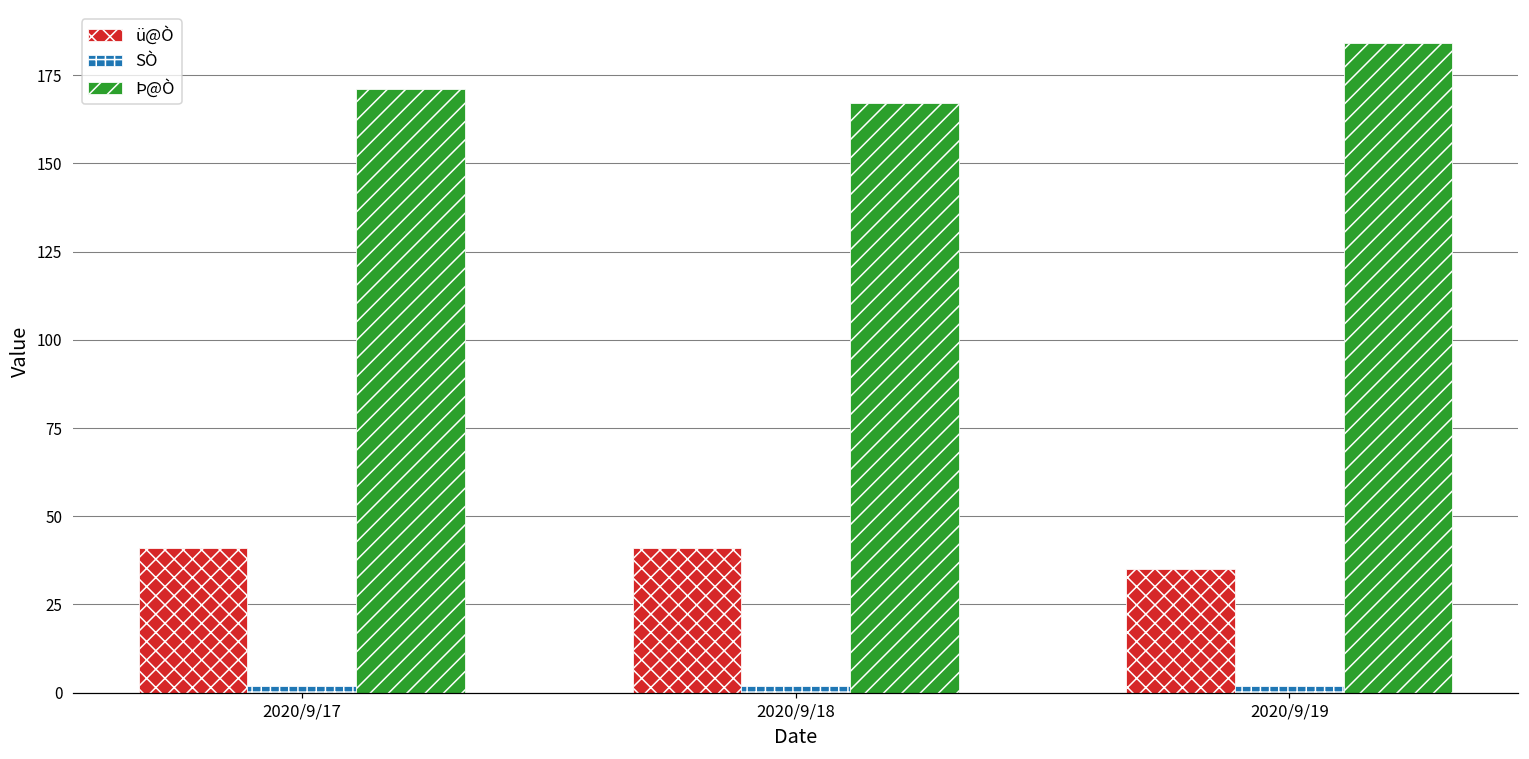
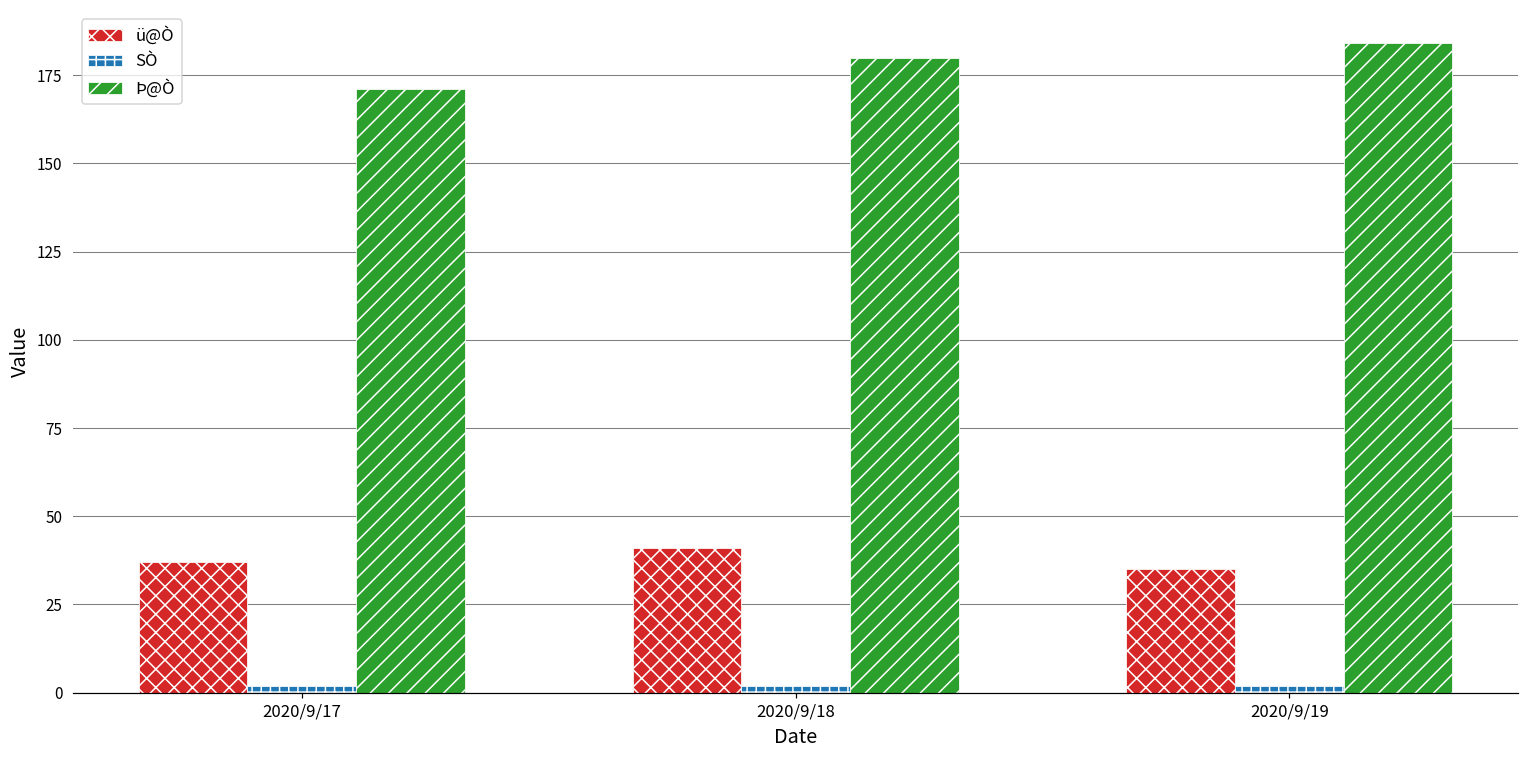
ü@Ò, 2020/9/17: 41 -> 37
Þ@Ò, 2020/9/18: 167 -> 180
